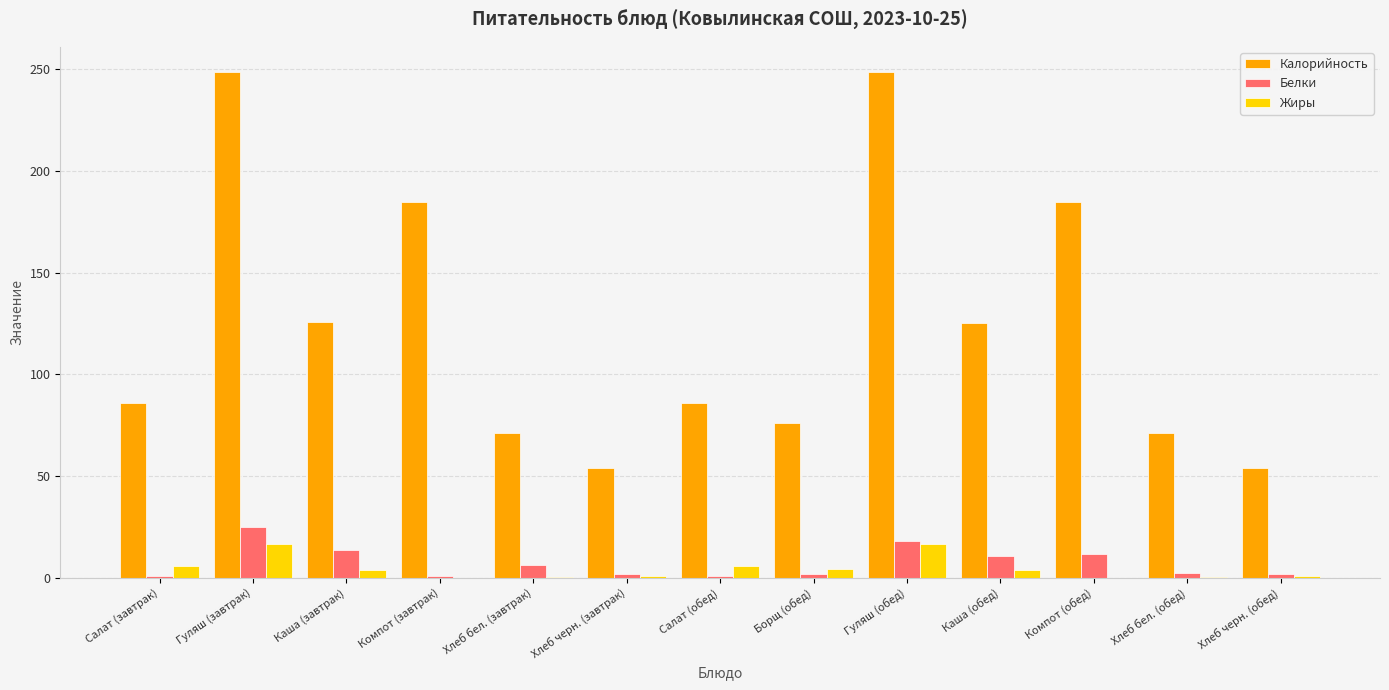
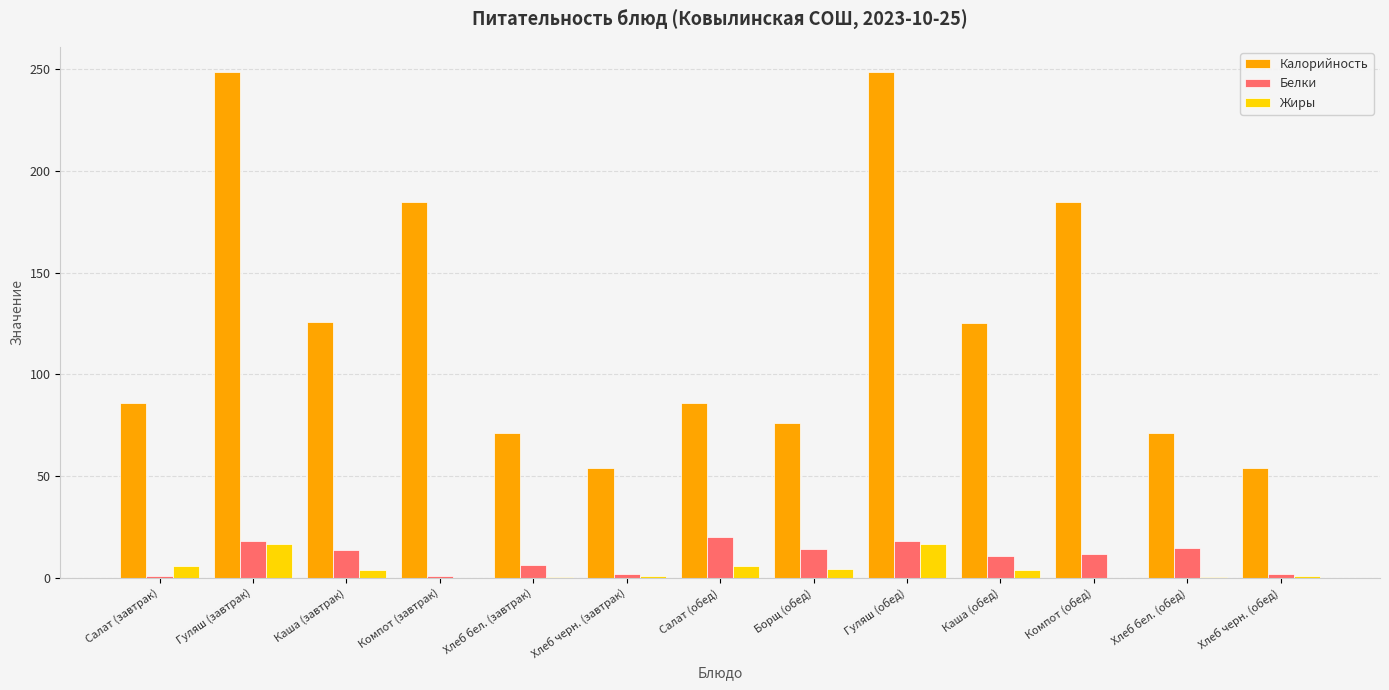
Белки, Гуляш (завтрак): 25 -> 18
Белки, Салат (обед): 1 -> 20
Белки, Борщ (обед): 2 -> 14
Белки, Хлеб бел. (обед): 2 -> 14
